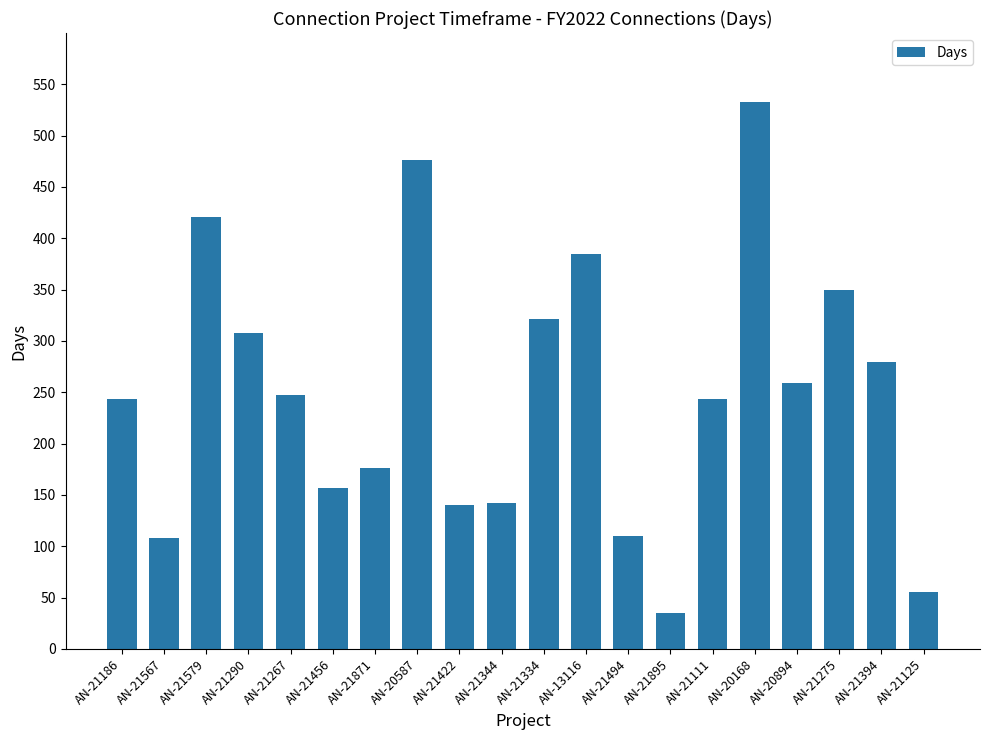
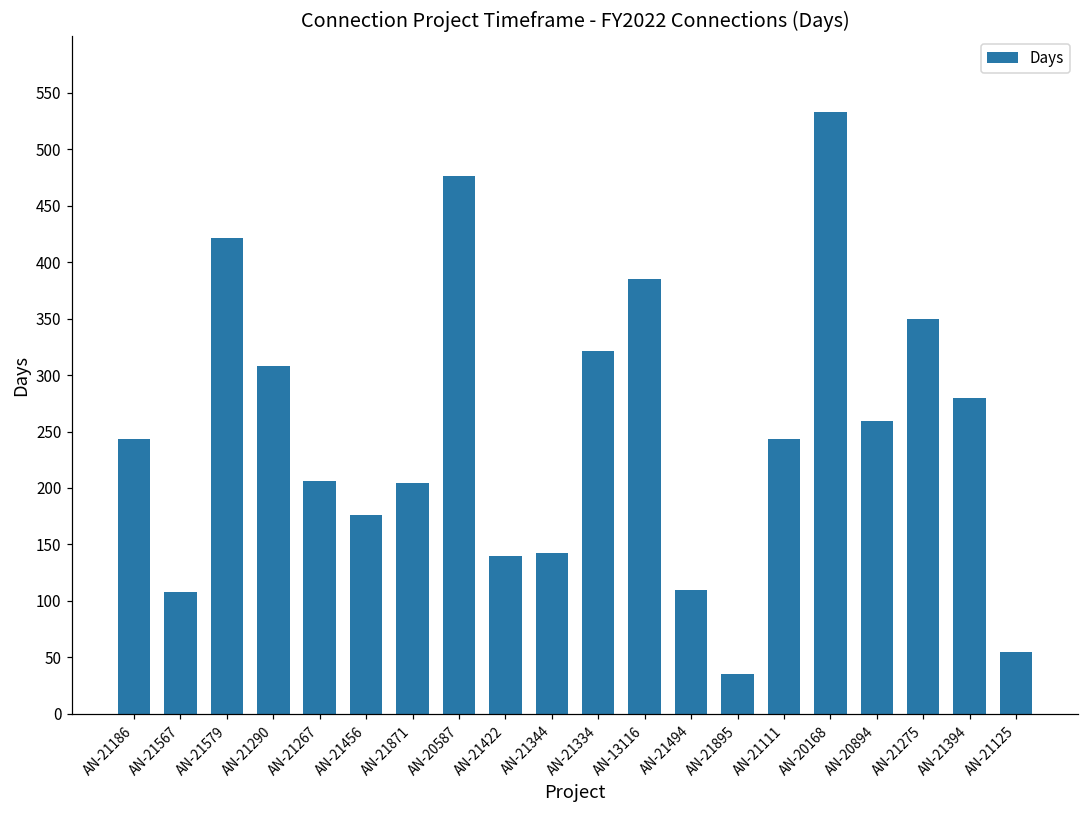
AN-21267: 247 -> 206
AN-21456: 157 -> 176
AN-21871: 176 -> 204
